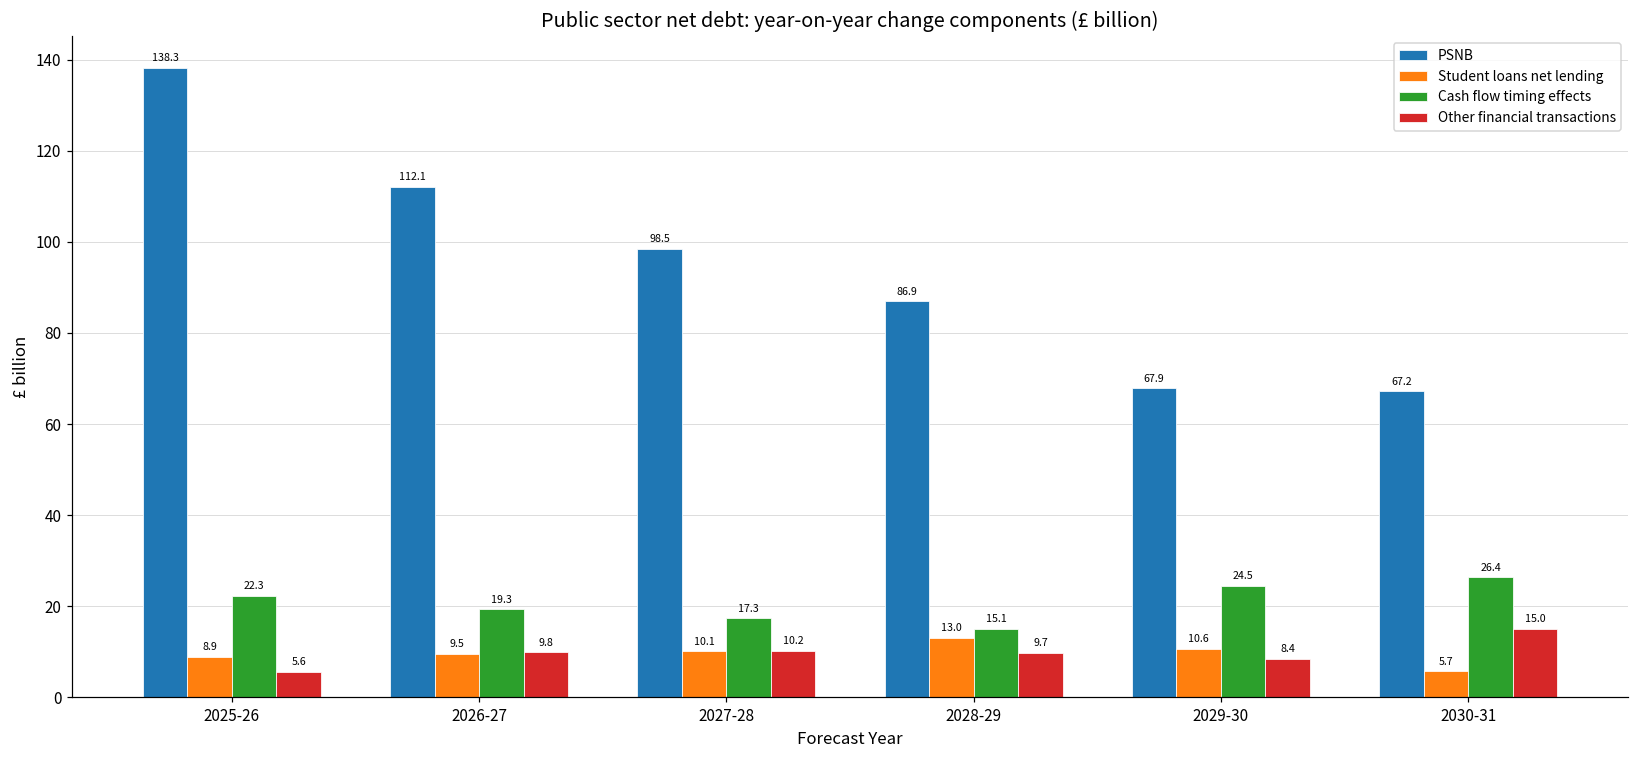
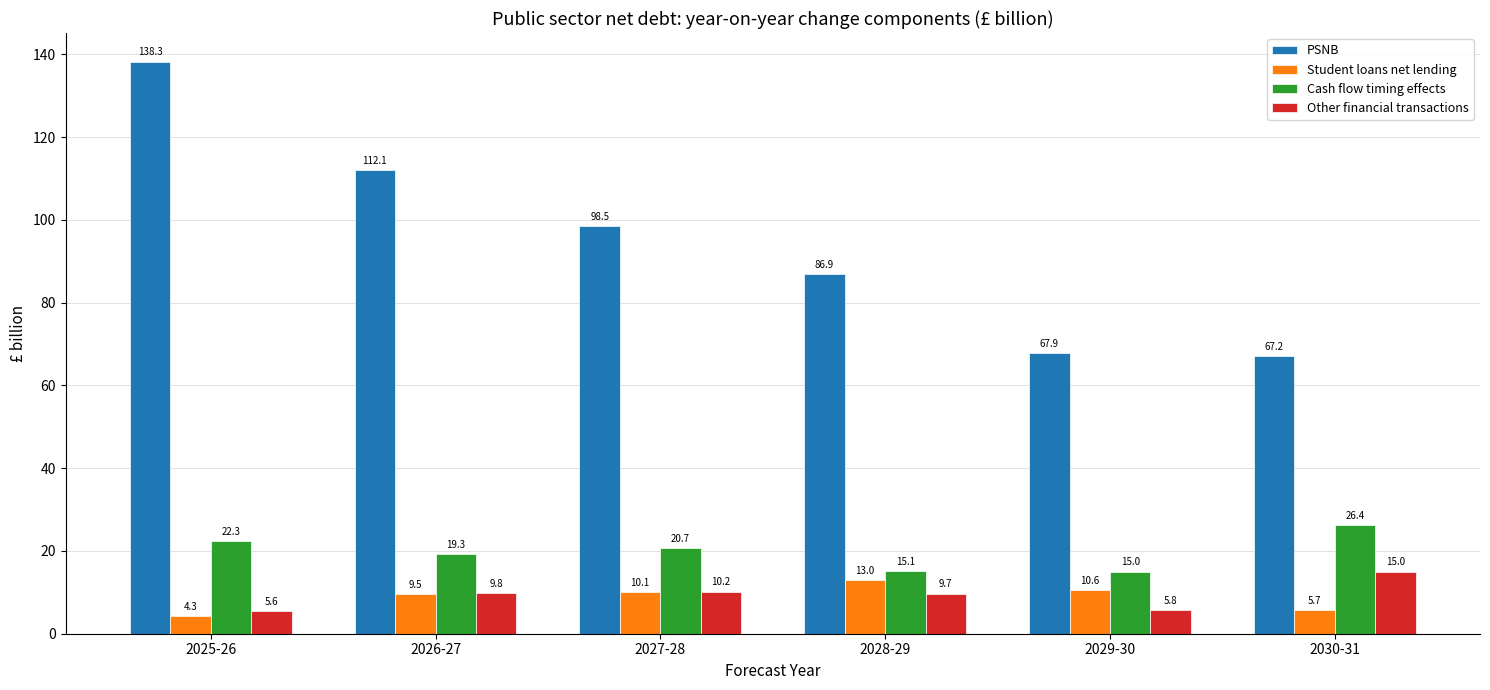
Student loans net lending, 2025-26: 8.9 -> 4.3
Cash flow timing effects, 2027-28: 17.3 -> 20.7
Cash flow timing effects, 2029-30: 24.5 -> 15.0
Other financial transactions, 2029-30: 8.4 -> 5.8
